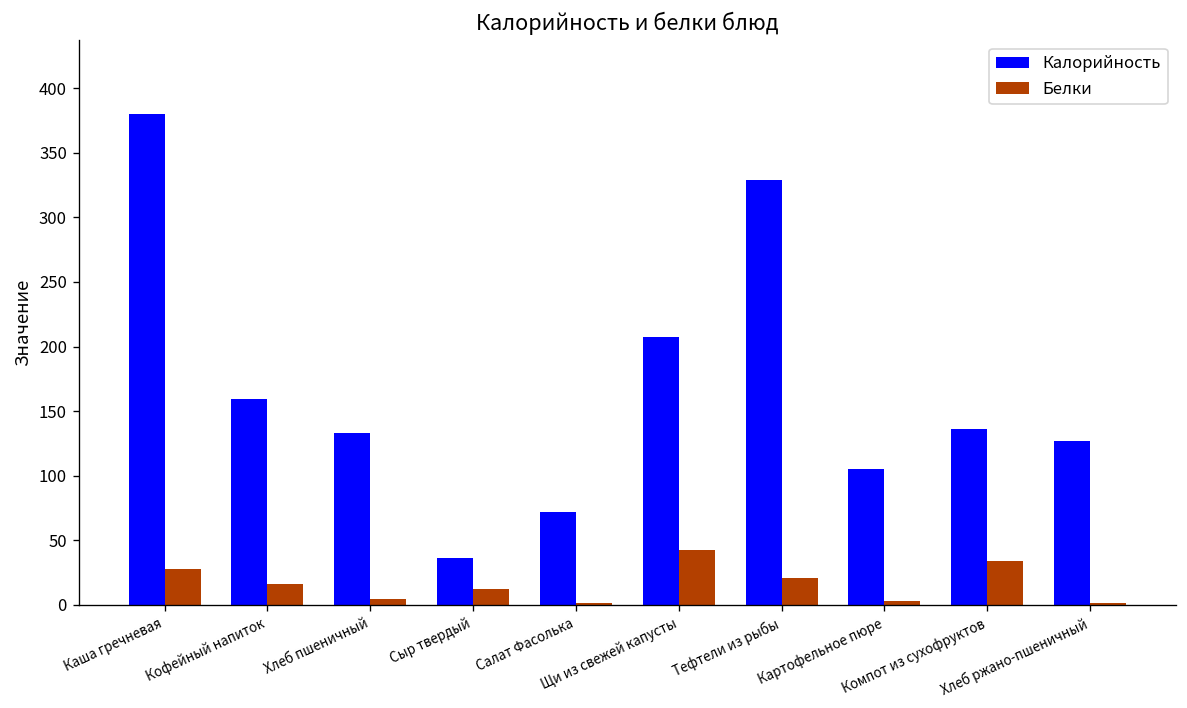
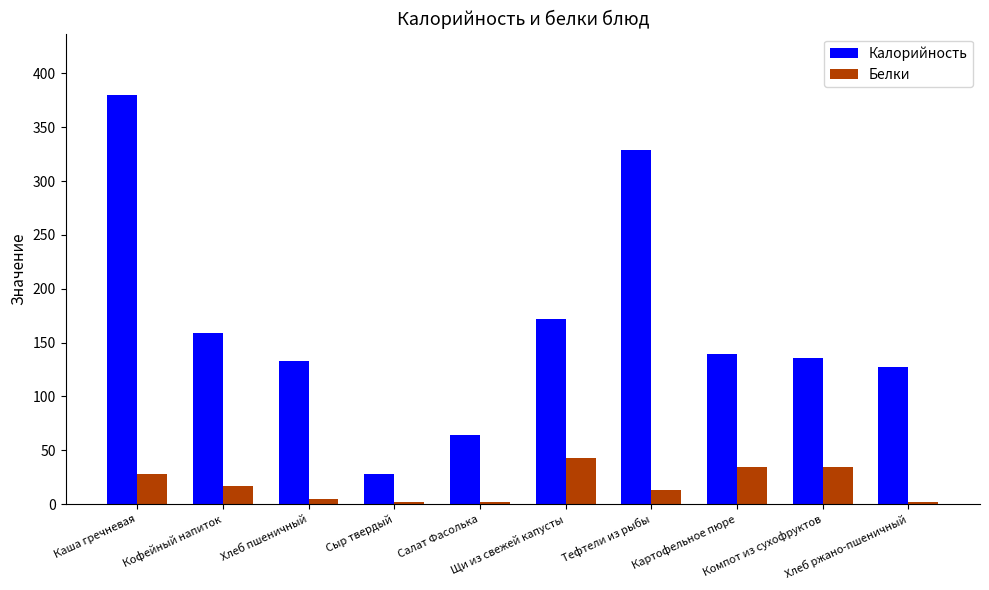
Калорийность, Сыр твердый: 36 -> 28
Белки, Сыр твердый: 12 -> 2
Калорийность, Салат Фасолька: 72 -> 64
Калорийность, Щи из свежей капусты: 207 -> 172
Белки, Тефтели из рыбы: 21 -> 14
Калорийность, Картофельное пюре: 105 -> 139
Белки, Картофельное пюре: 3 -> 35
